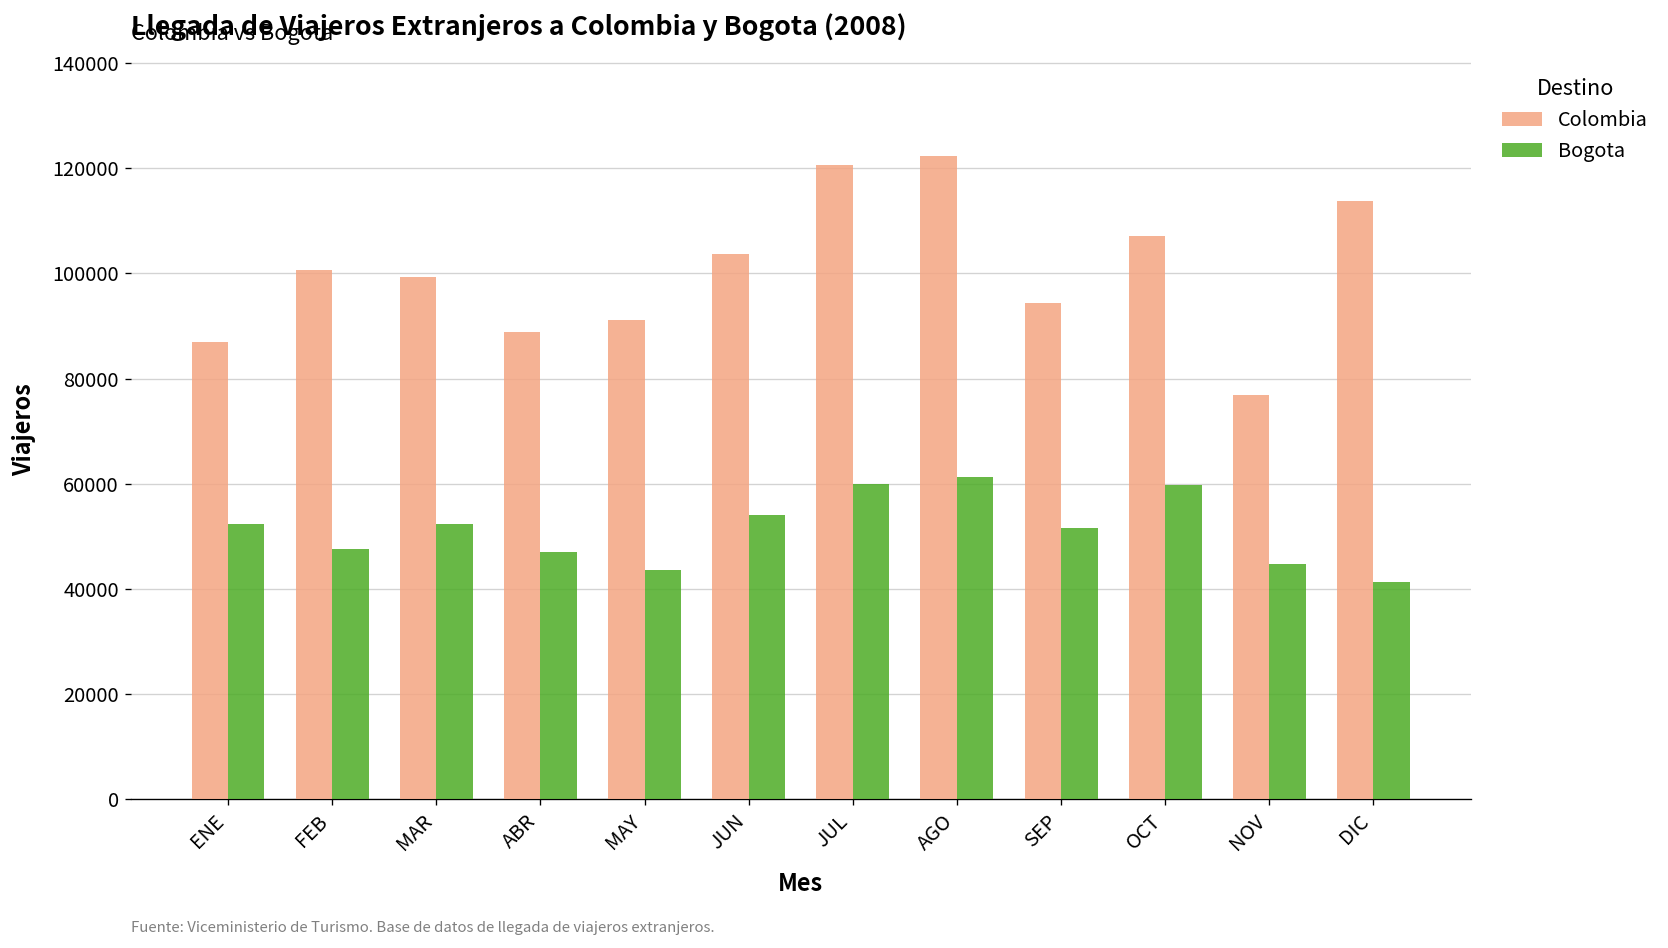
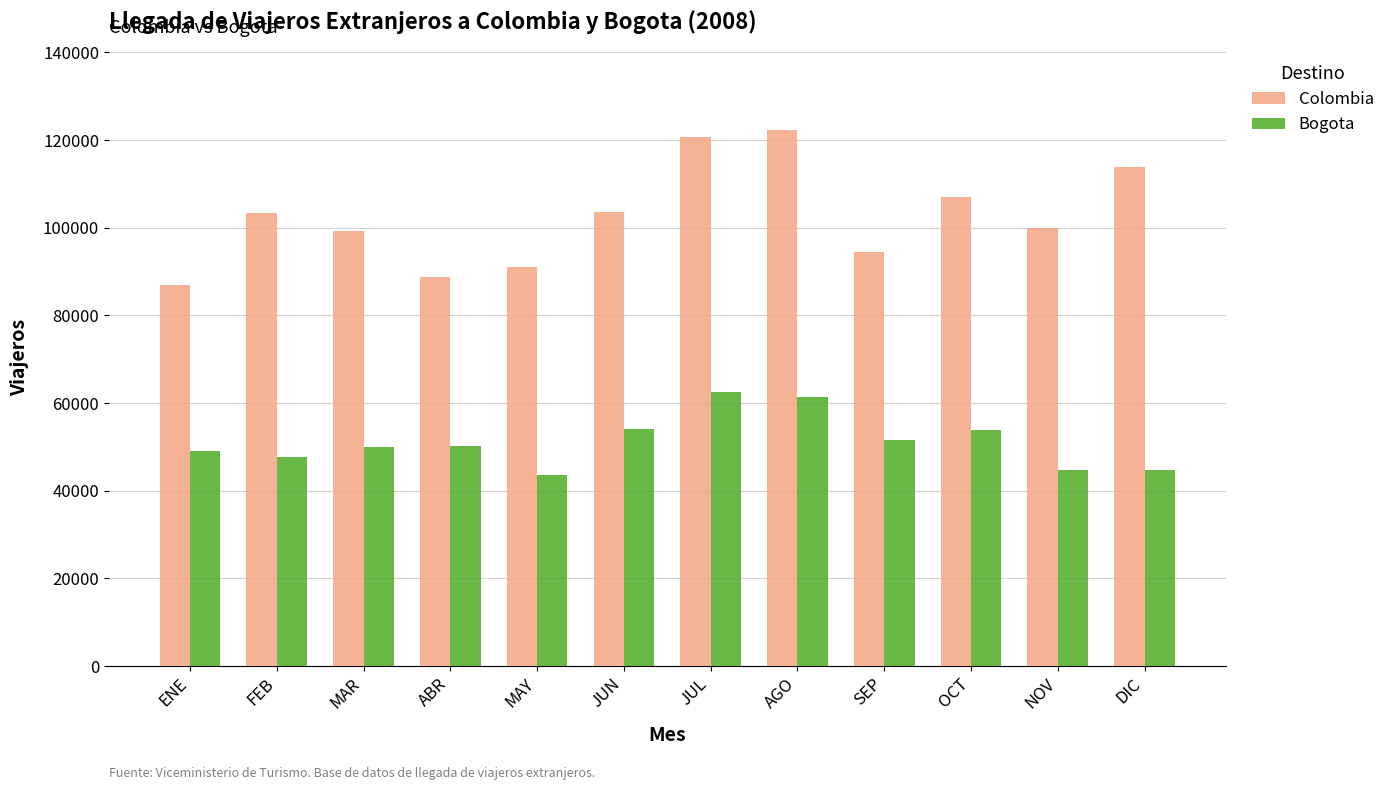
Bogota, ENE: 52000 -> 49000
Colombia, FEB: 101000 -> 103000
Bogota, MAR: 52000 -> 50000
Bogota, ABR: 47000 -> 50000
Bogota, JUL: 60000 -> 63000
Bogota, OCT: 60000 -> 54000
Colombia, NOV: 77000 -> 100000
Bogota, DIC: 41000 -> 45000
